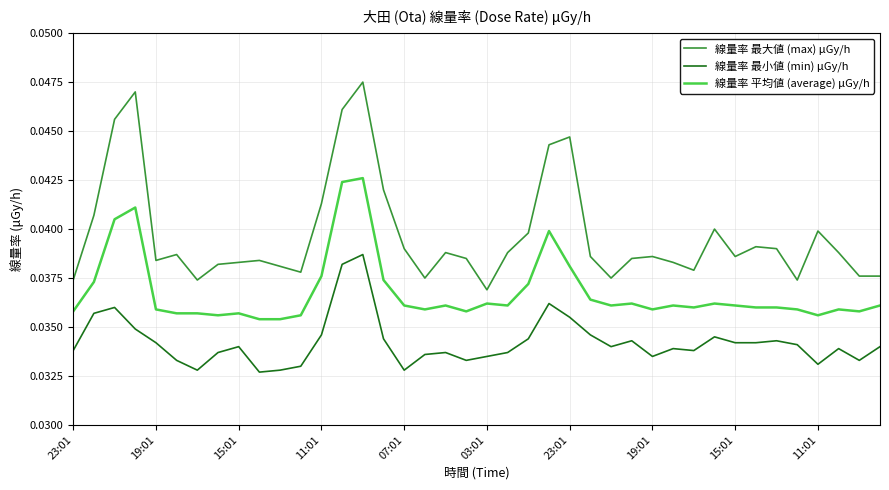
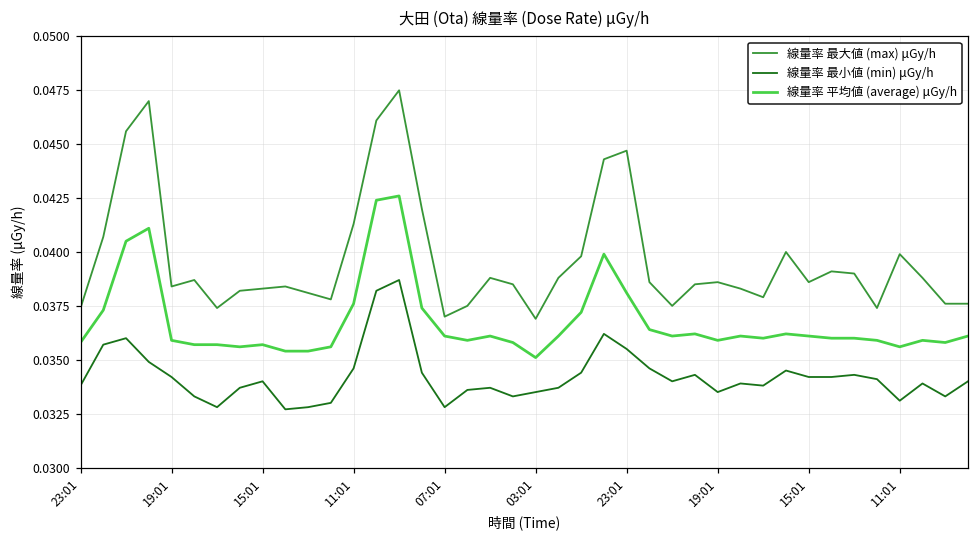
線量率 最大値 (max) μGy/h, 07:01: 0.039 -> 0.037
線量率 平均値 (average) μGy/h, 03:01: 0.0362 -> 0.0351
